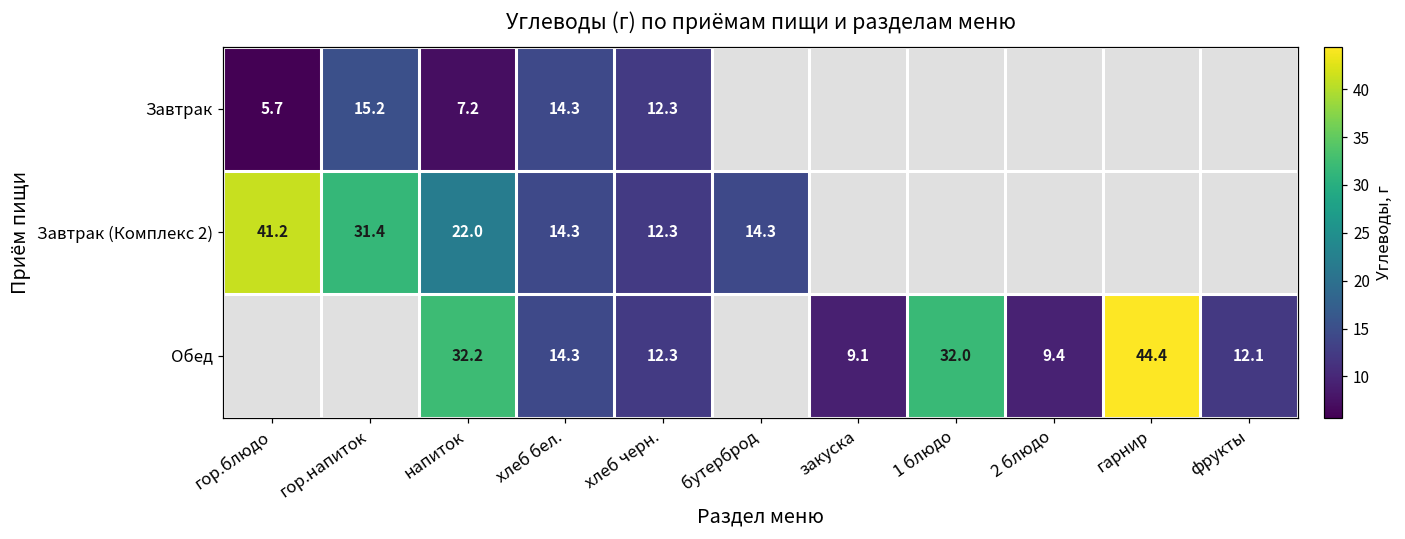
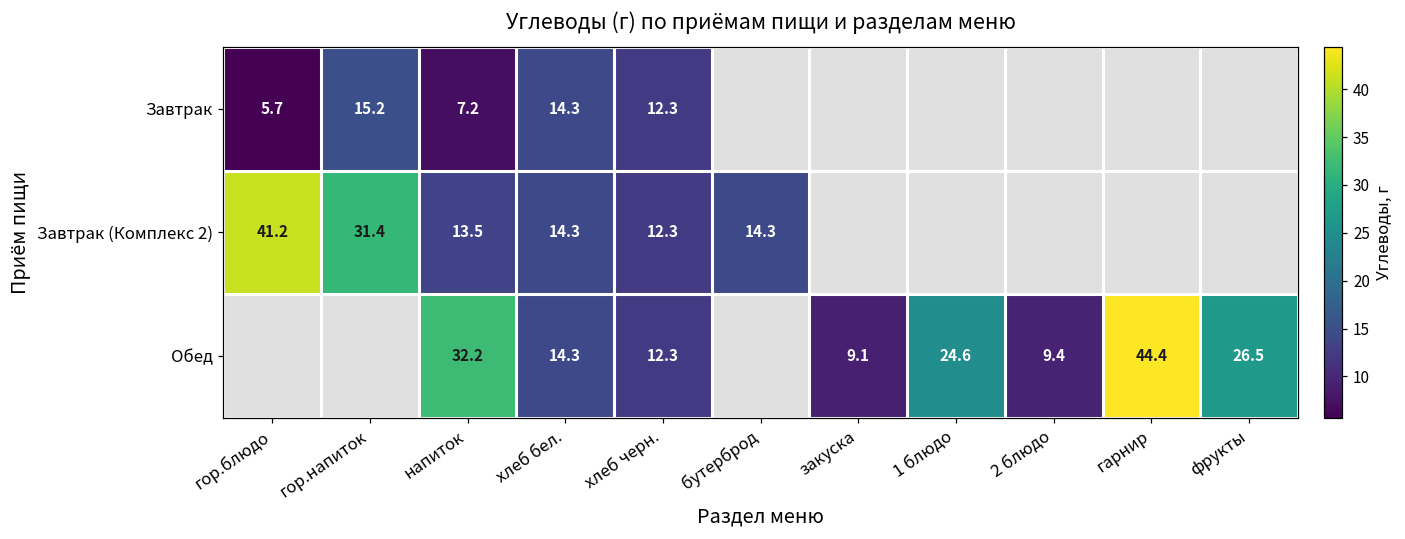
Завтрак (Комплекс 2), напиток: 22.0 -> 13.5
Обед, 1 блюдо: 32.0 -> 24.6
Обед, фрукты: 12.1 -> 26.5
